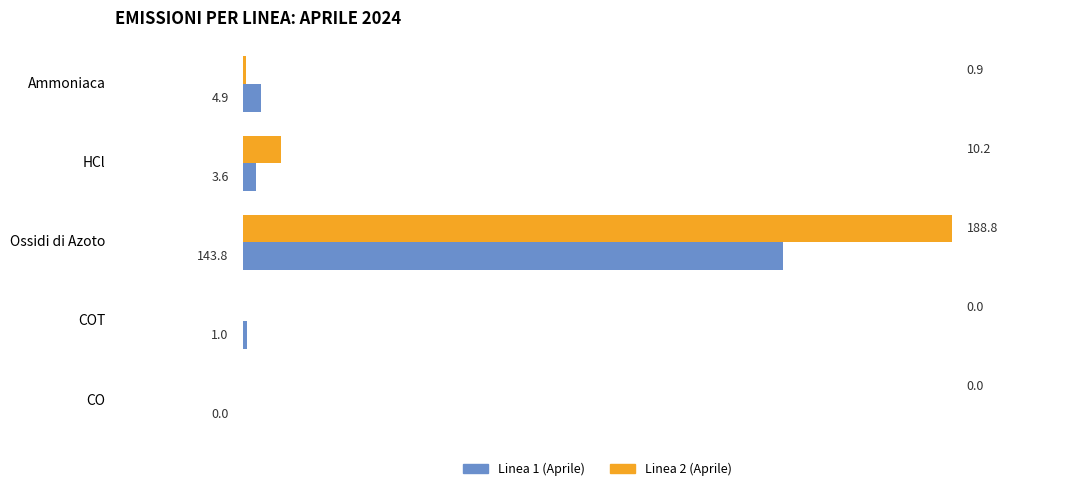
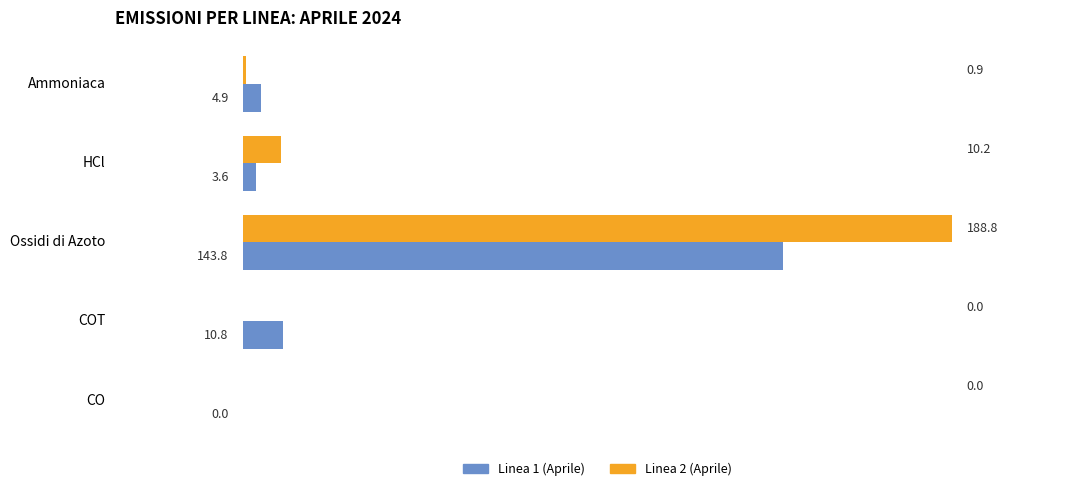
Linea 1 (Aprile), COT: 1.0 -> 10.8
